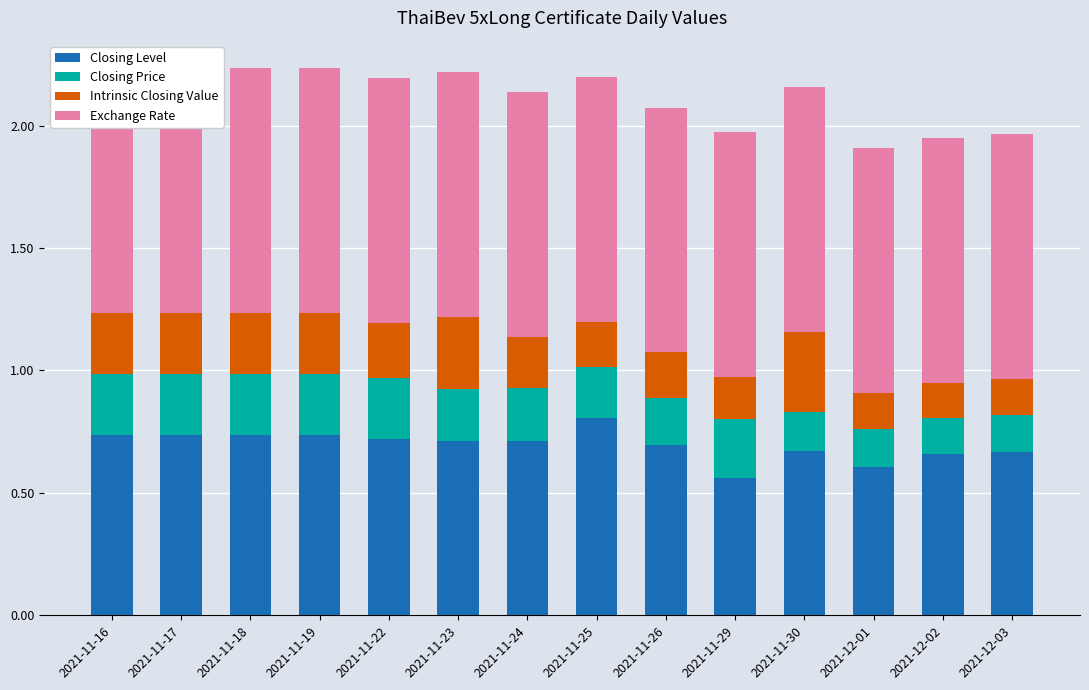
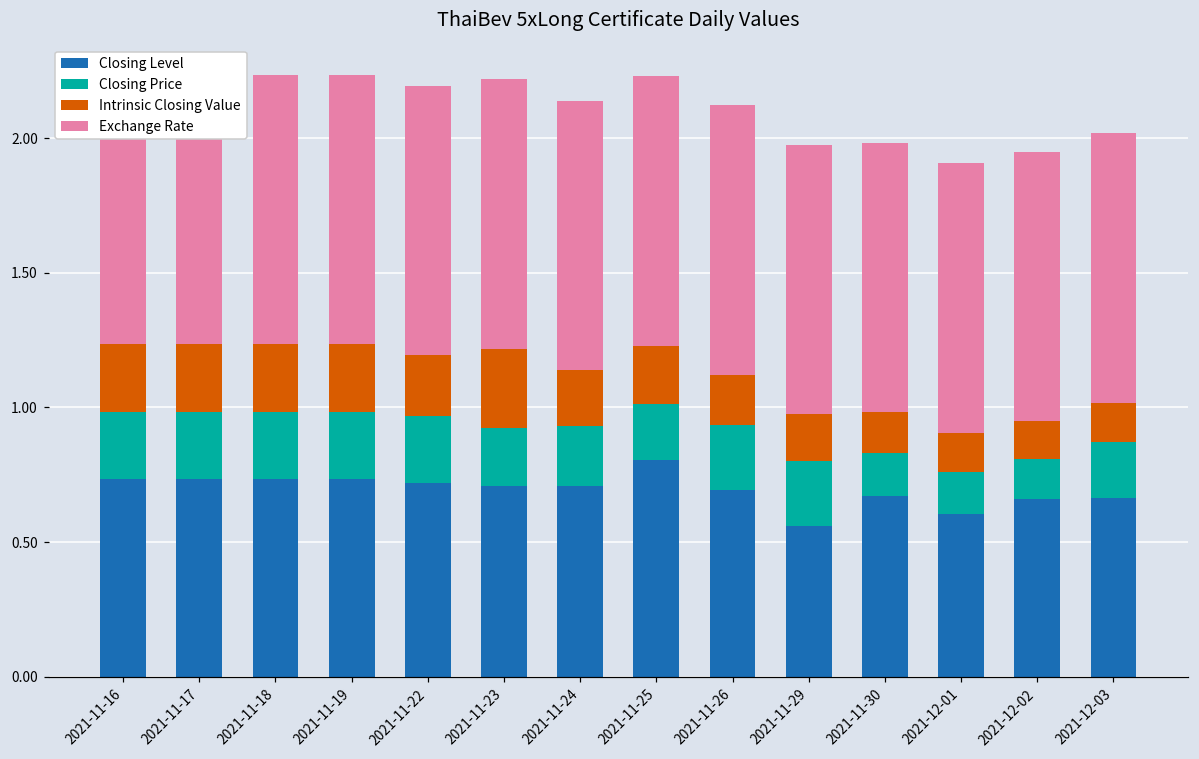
Intrinsic Closing Value, 2021-11-25: 0.18 -> 0.22
Closing Price, 2021-11-26: 0.19 -> 0.24
Intrinsic Closing Value, 2021-11-30: 0.33 -> 0.15
Closing Price, 2021-12-03: 0.15 -> 0.20
